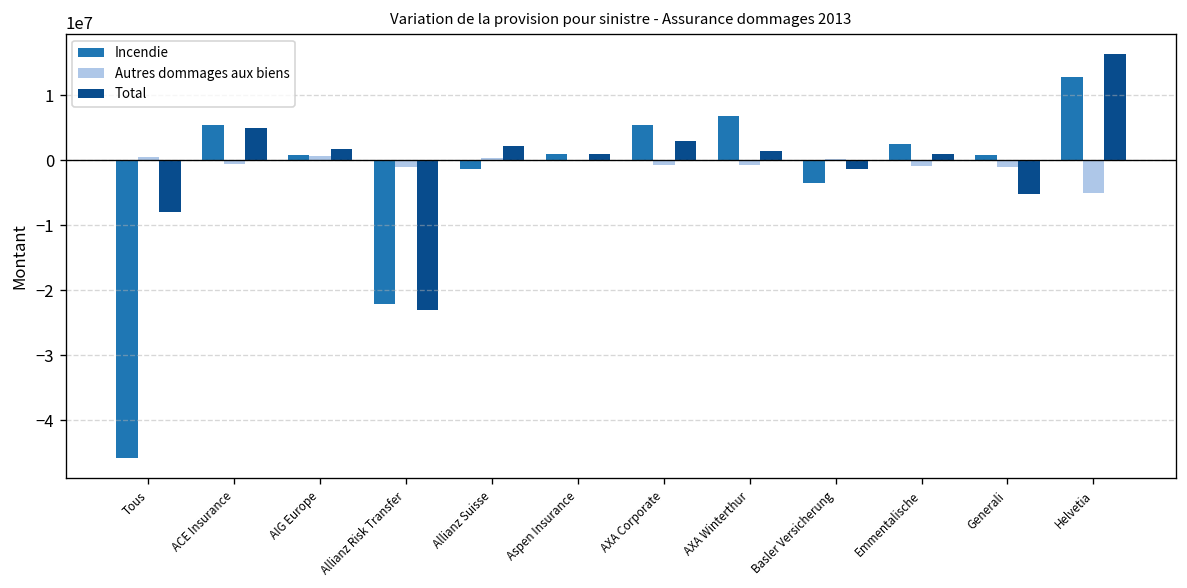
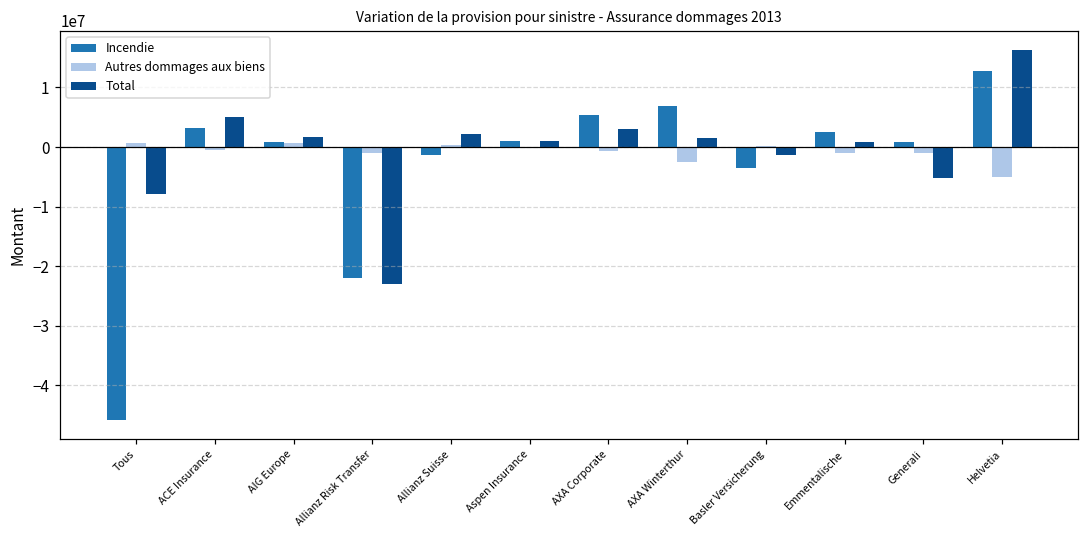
Incendie, ACE Insurance: 6000000 -> 3000000
Autres dommages aux biens, AXA Winterthur: -1000000 -> -2000000
